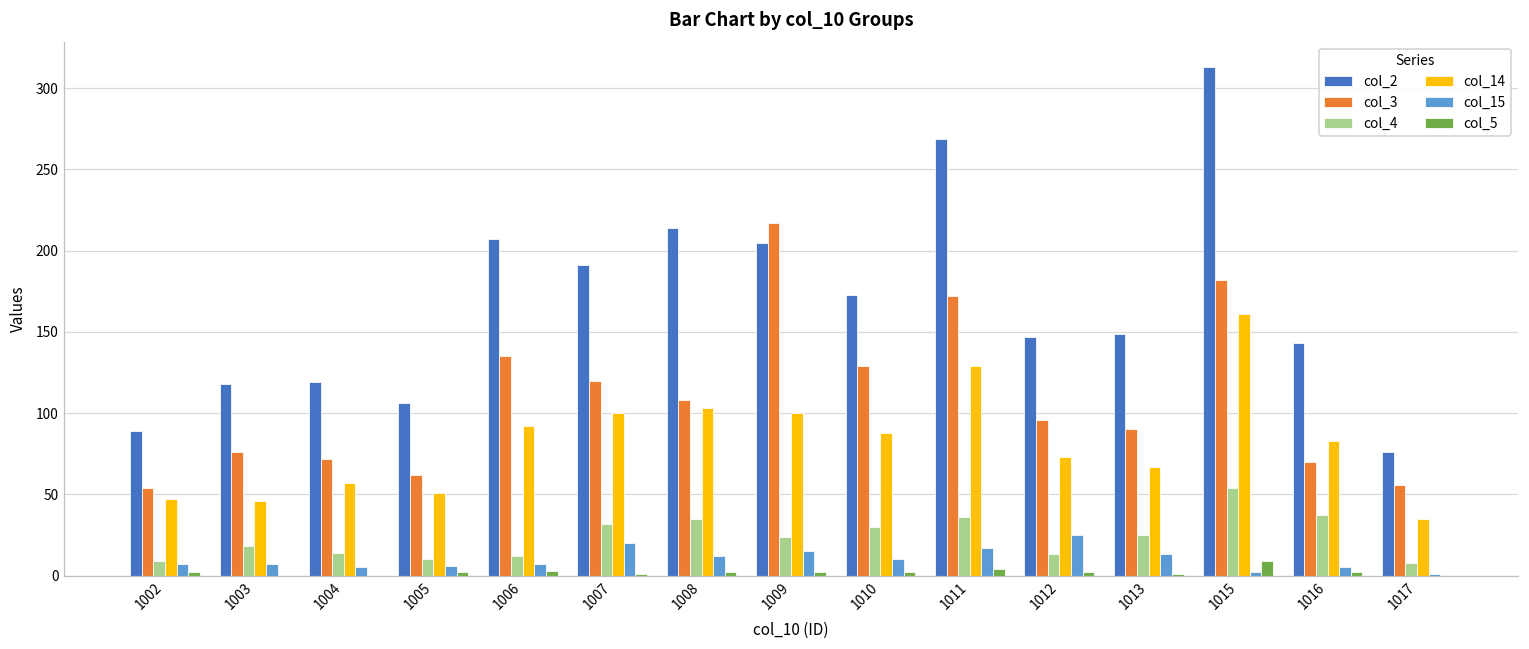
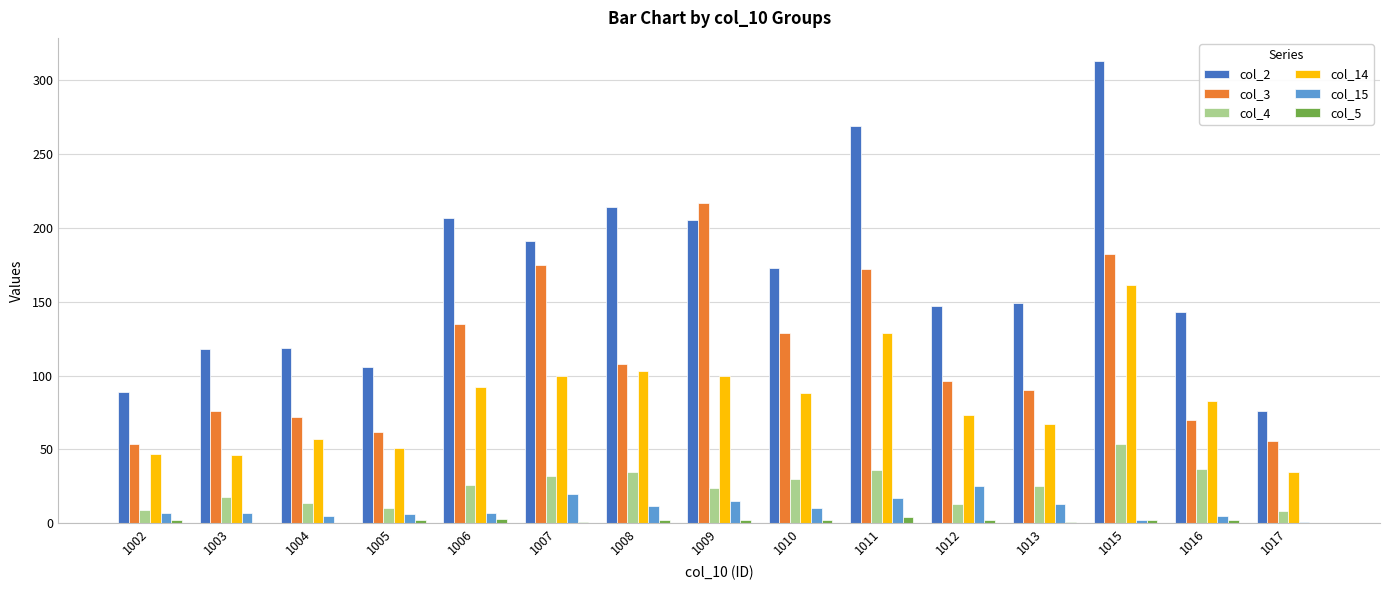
col_4, 1006: 12 -> 26
col_3, 1007: 120 -> 175
col_5, 1015: 9 -> 2
